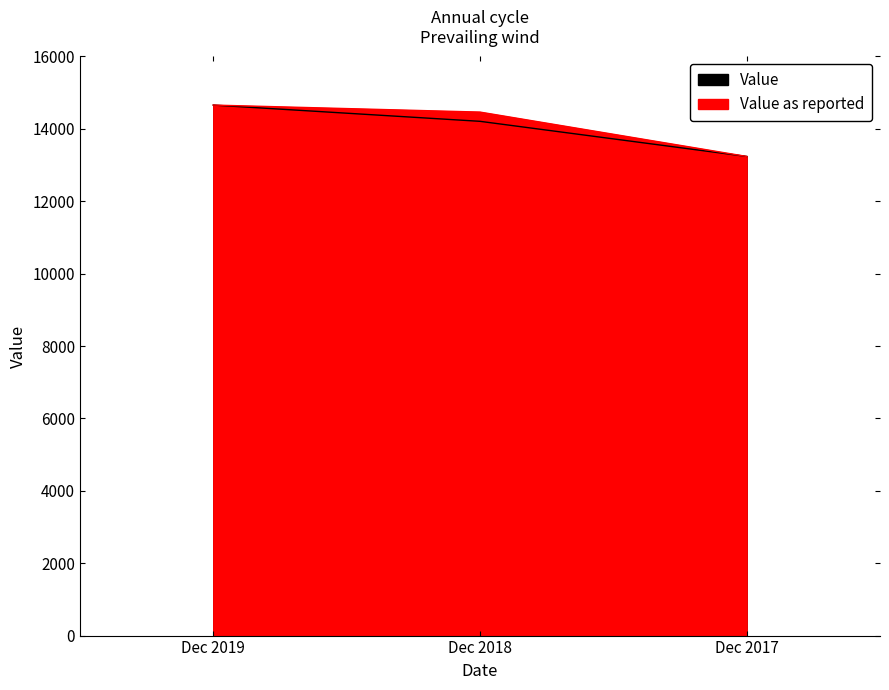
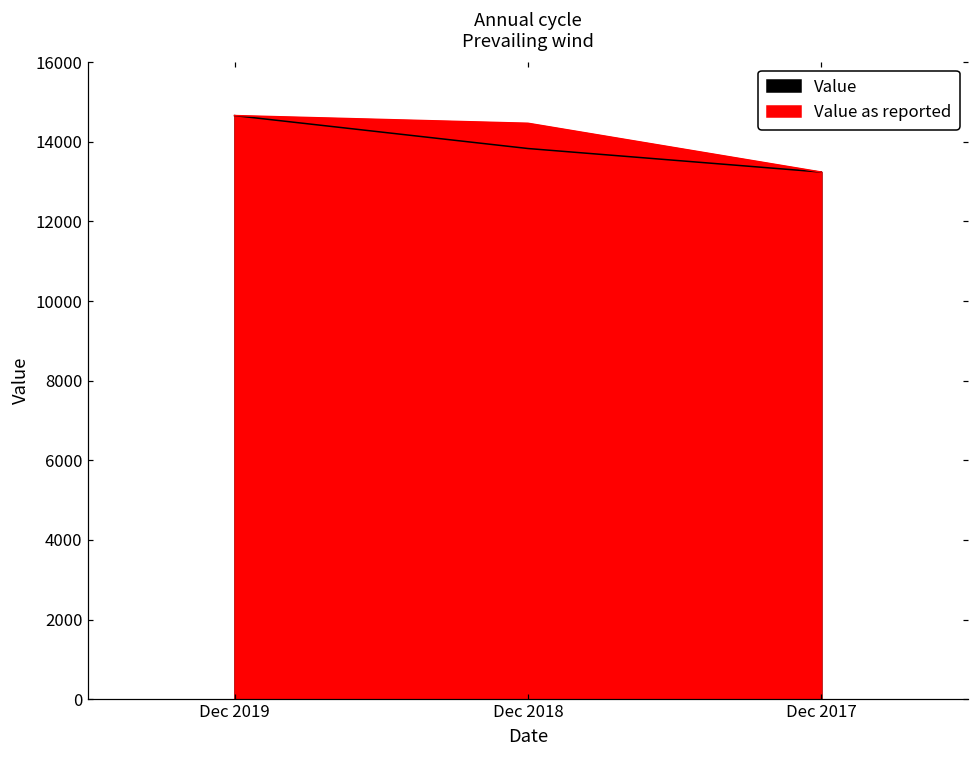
Value, Dec 2018: 14200 -> 13800
